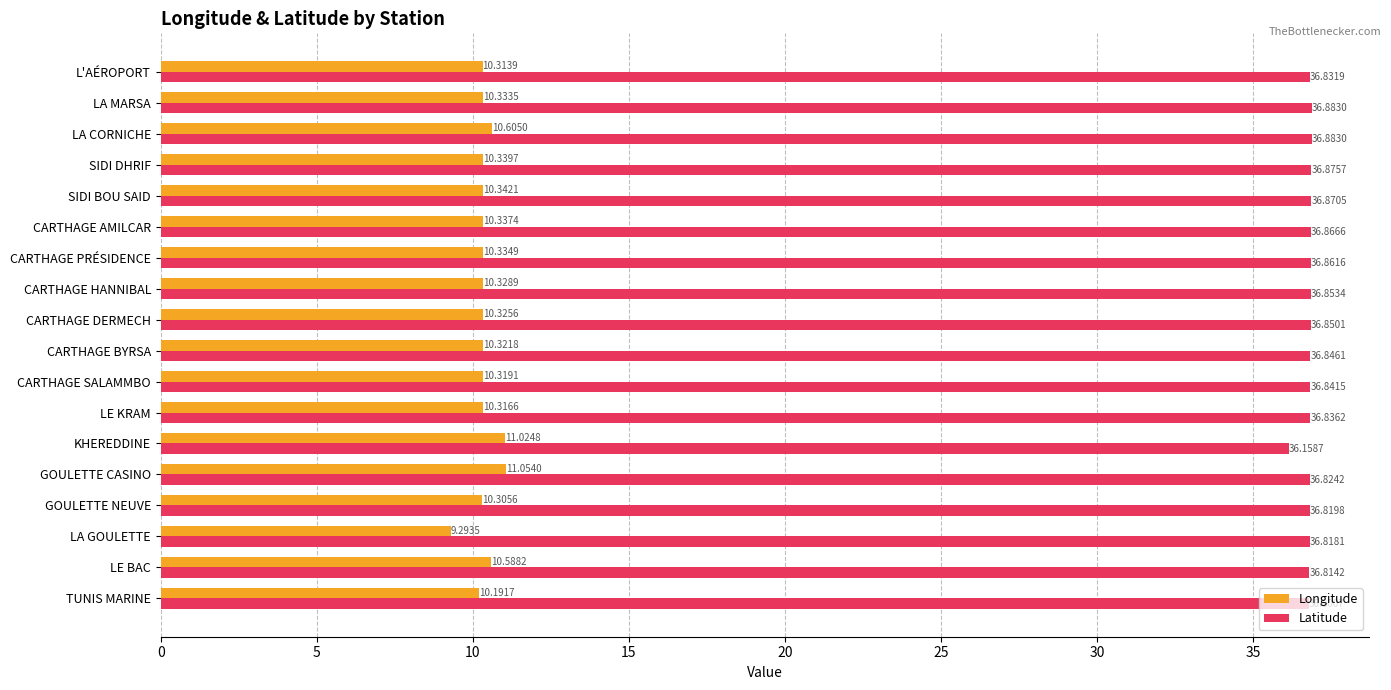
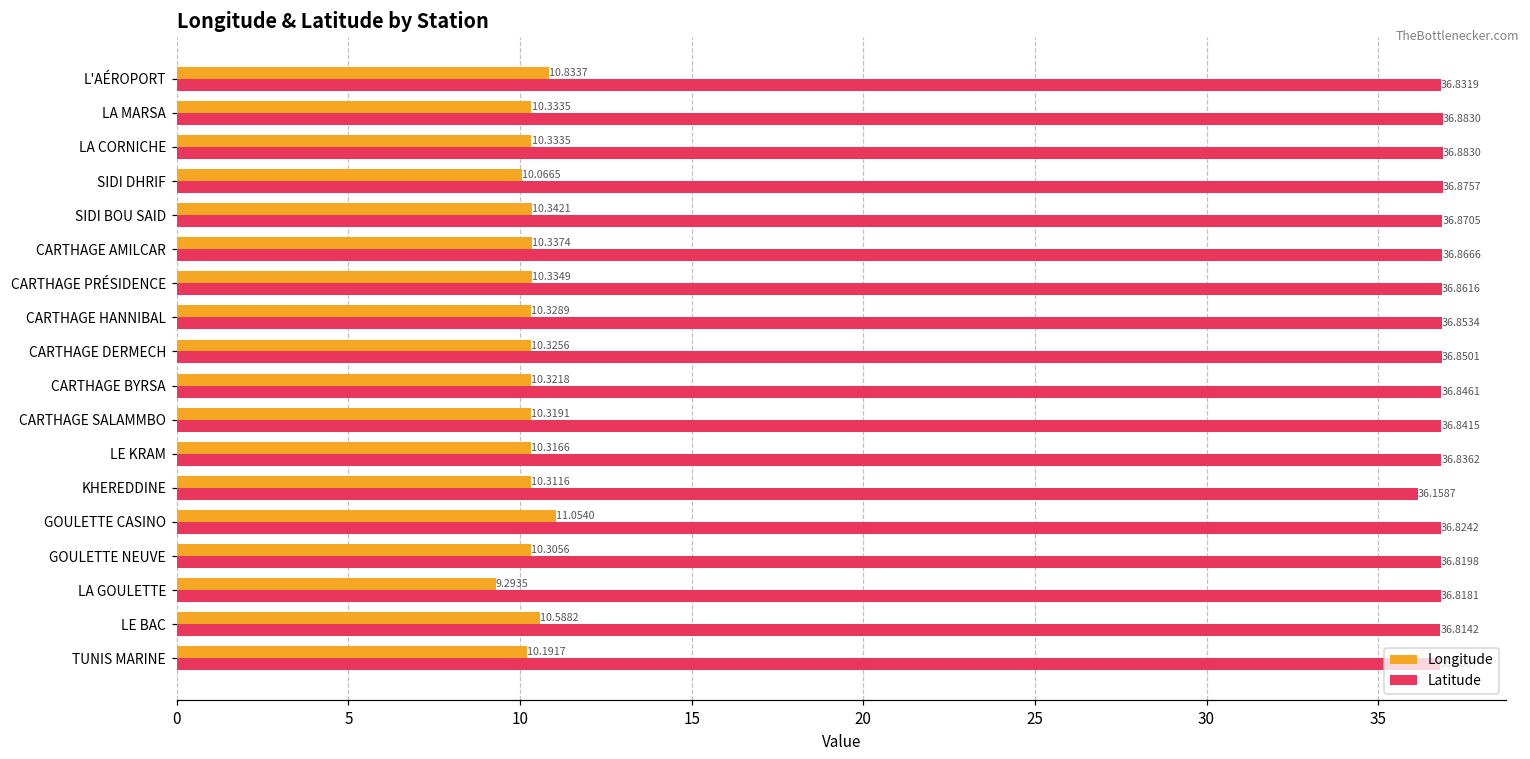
Longitude, L'AÉROPORT: 10.3139 -> 10.8337
Longitude, LA CORNICHE: 10.6050 -> 10.3335
Longitude, SIDI DHRIF: 10.3397 -> 10.0665
Longitude, KHEREDDINE: 11.0248 -> 10.3116
